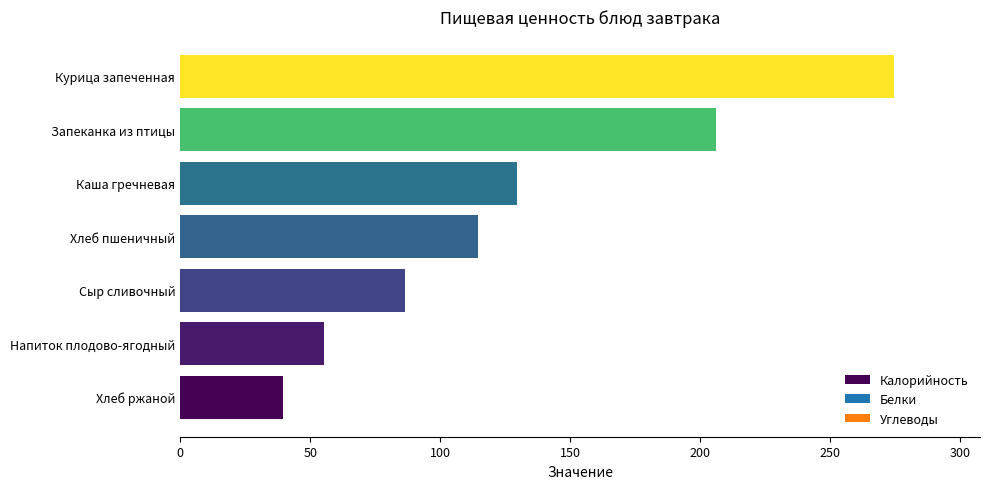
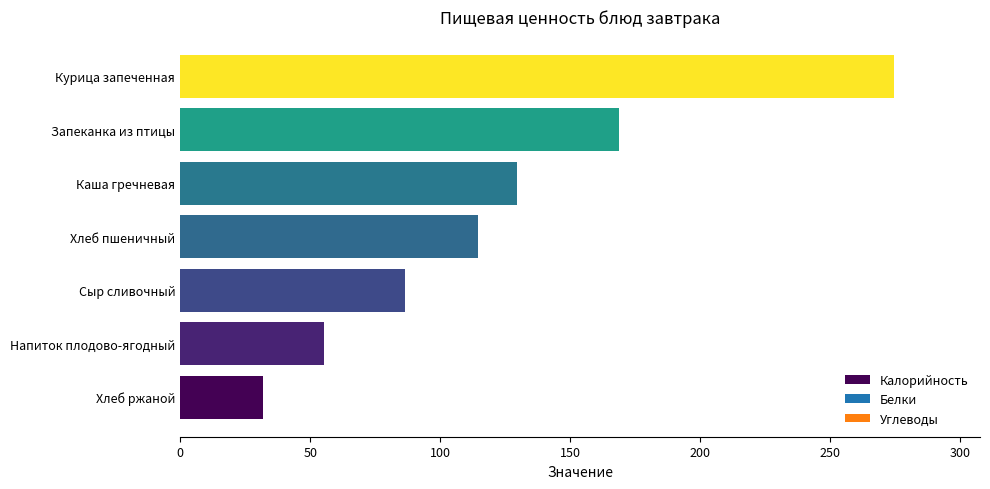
Калорийность, Запеканка из птицы: 206 -> 169
Калорийность, Хлеб ржаной: 40 -> 32
